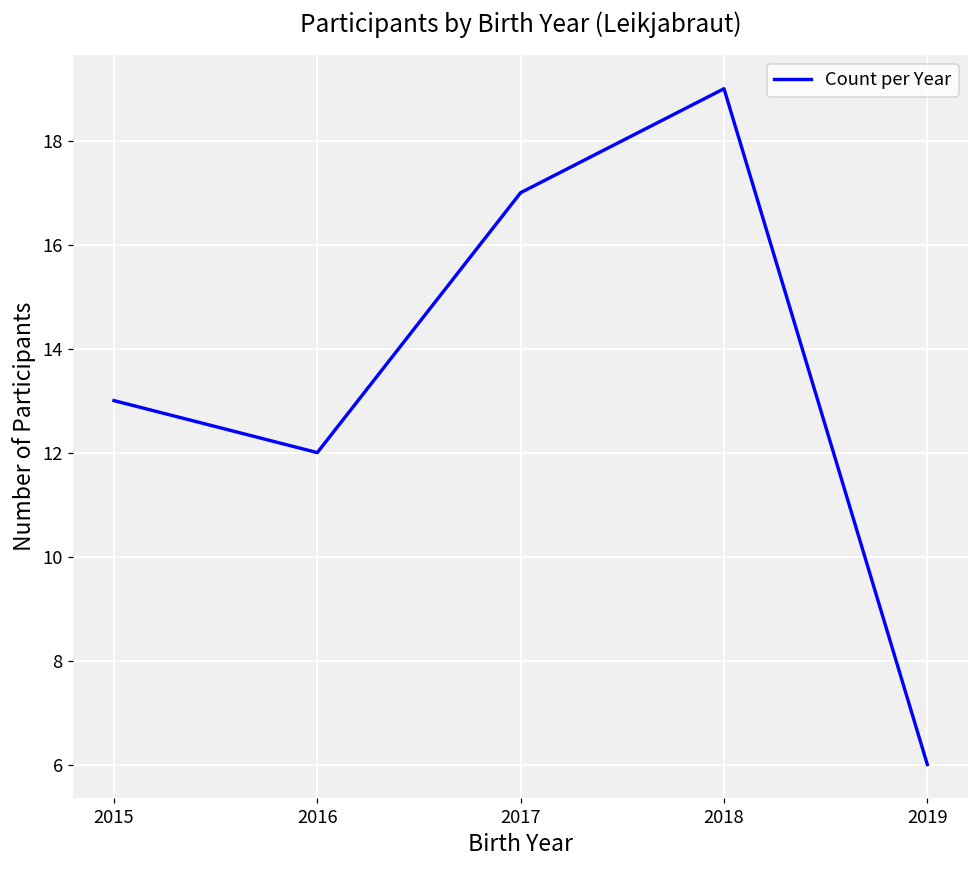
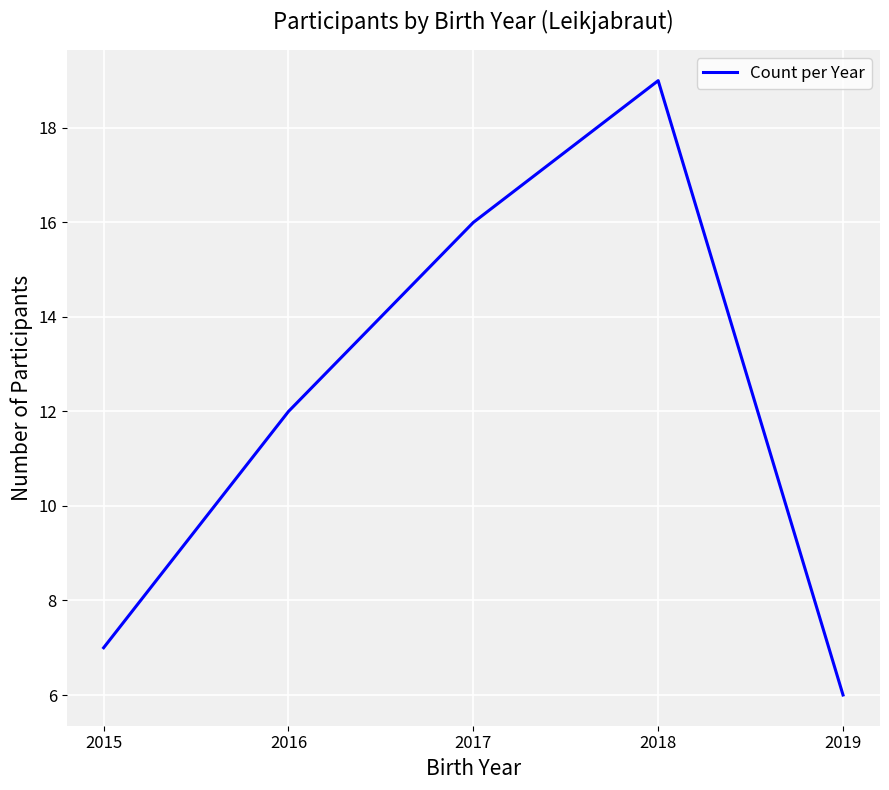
2015: 13 -> 7
2017: 17 -> 16
